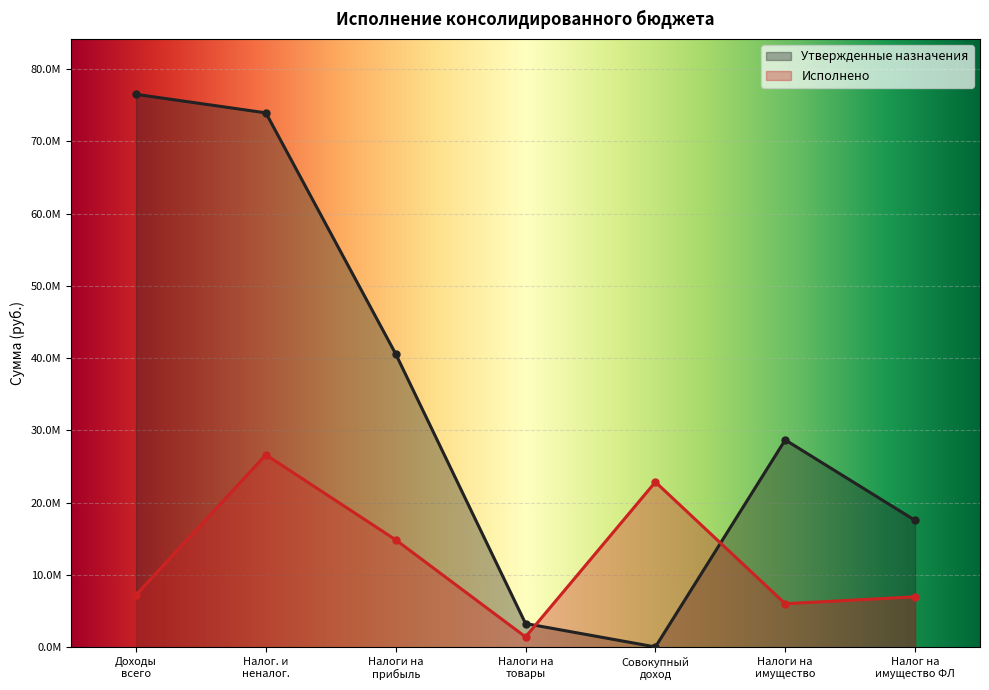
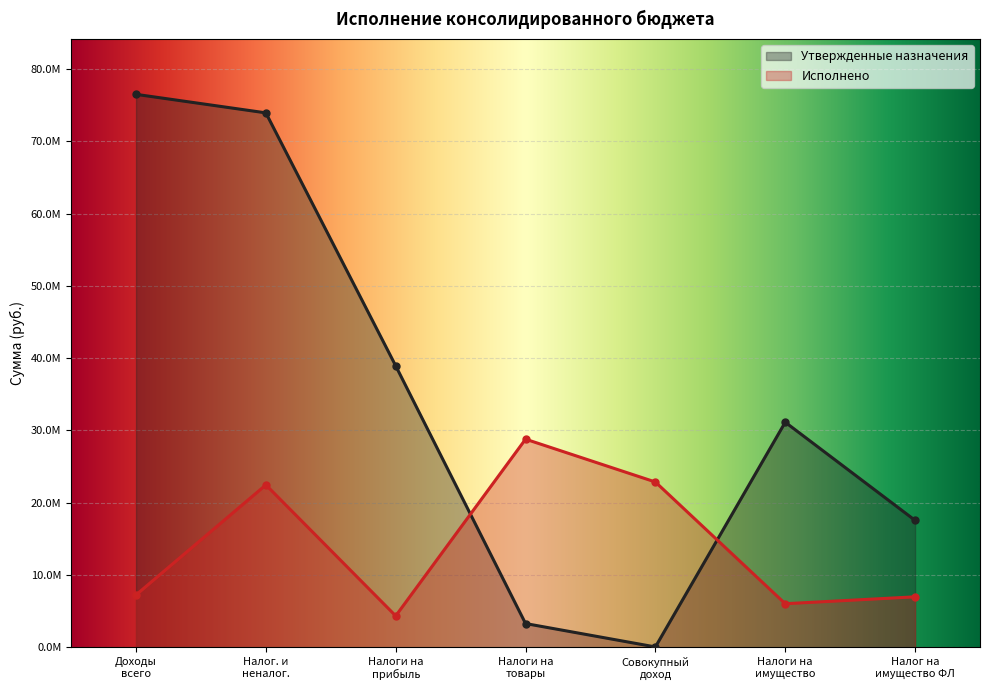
Исполнено, Налог. и неналог.: 27000000 -> 22000000
Утвержденные назначения, Налоги на прибыль: 41000000 -> 39000000
Исполнено, Налоги на прибыль: 15000000 -> 4000000
Исполнено, Налоги на товары: 1000000 -> 29000000
Утвержденные назначения, Налоги на имущество: 29000000 -> 31000000
